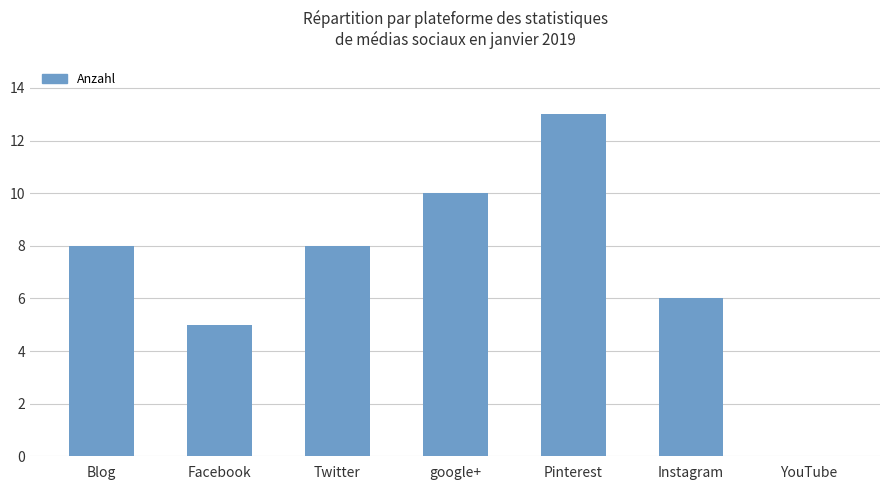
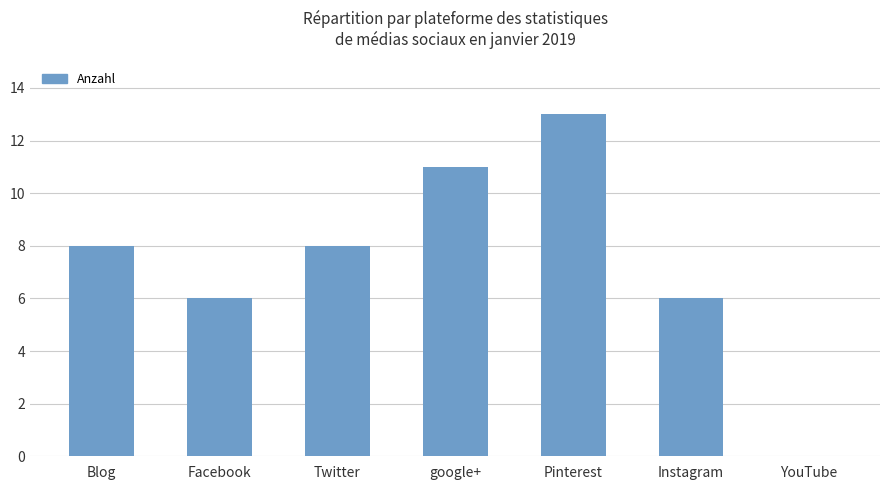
Facebook: 5 -> 6
google+: 10 -> 11
